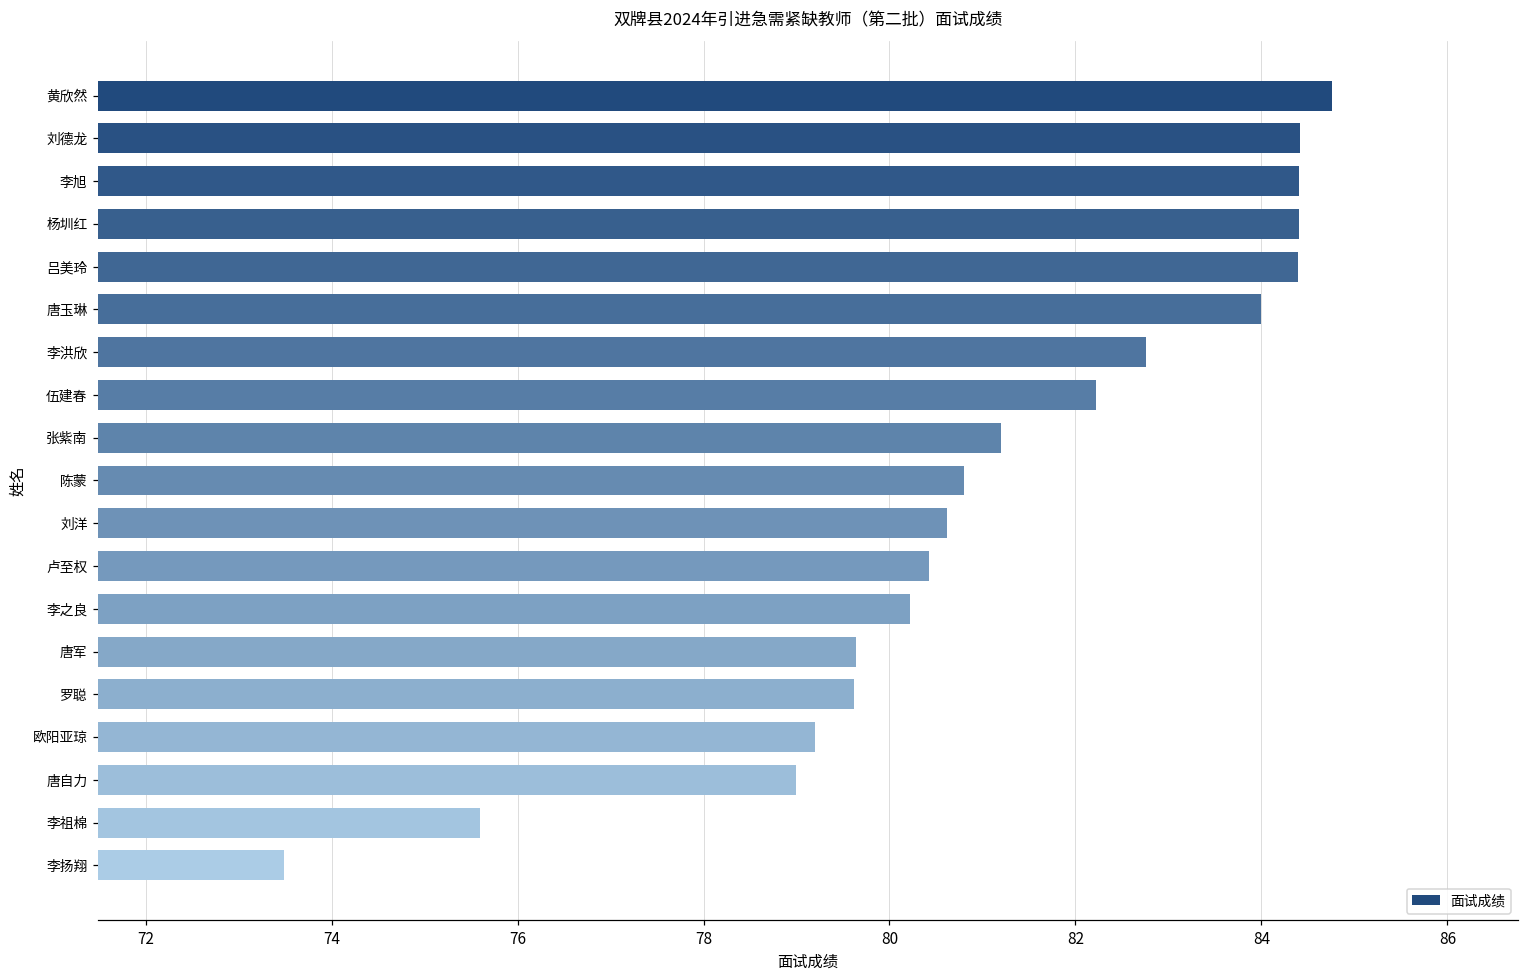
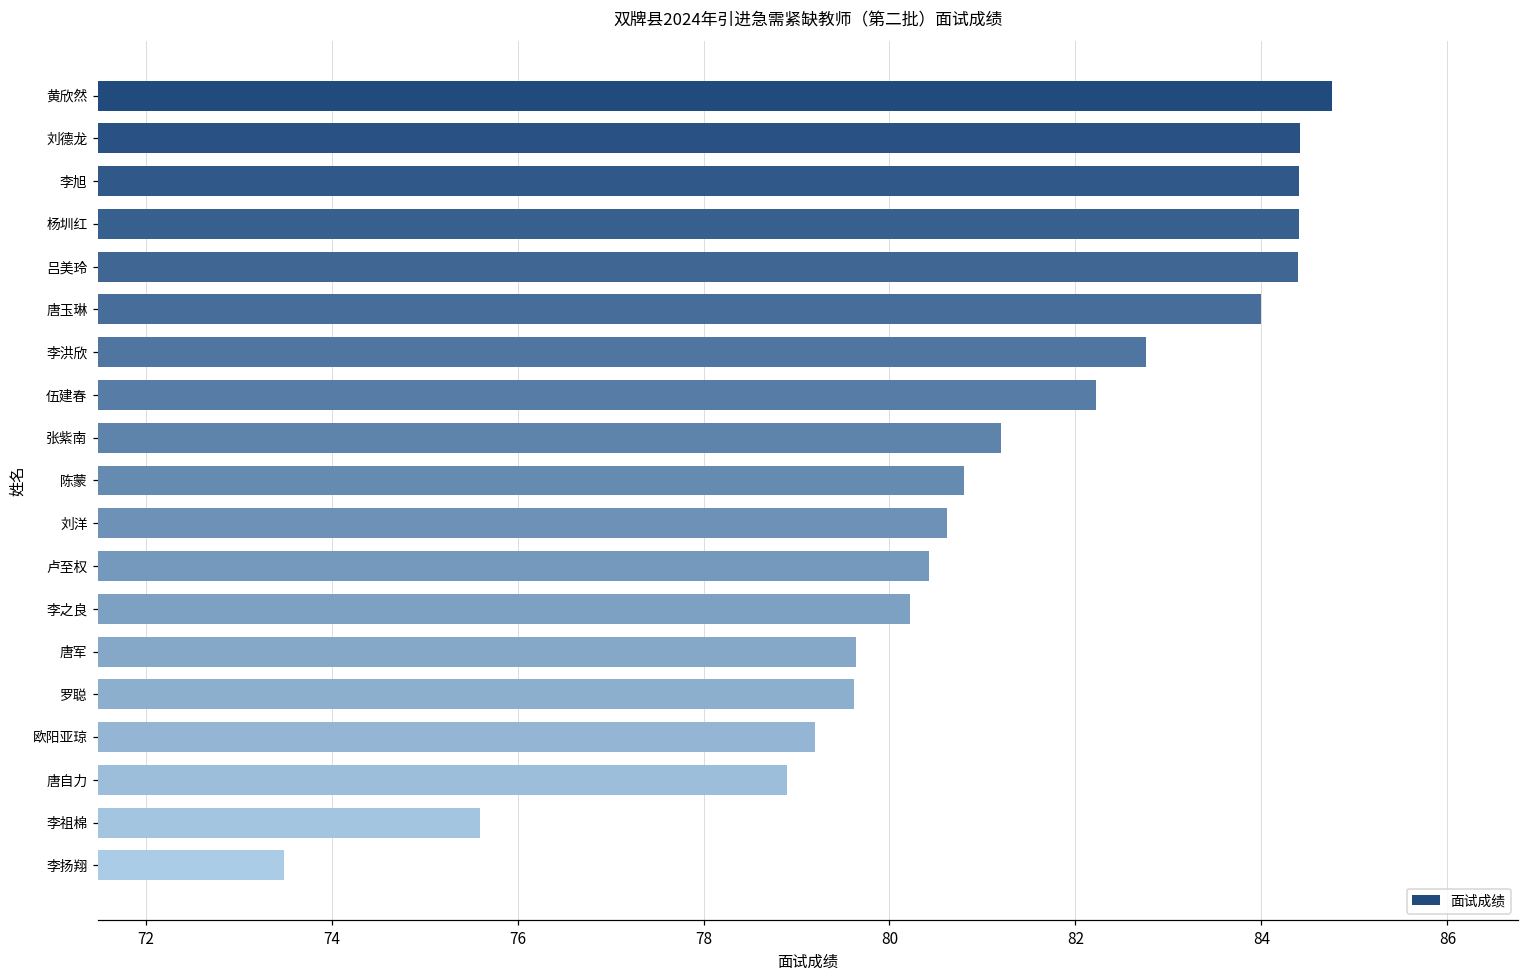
唐自力: 79.0 -> 78.9
